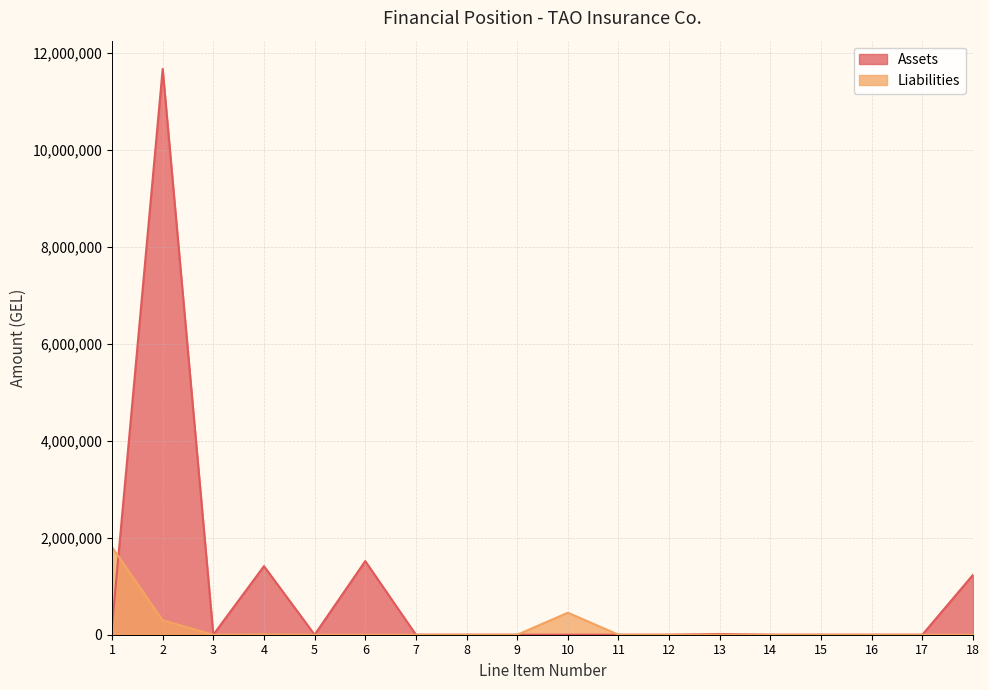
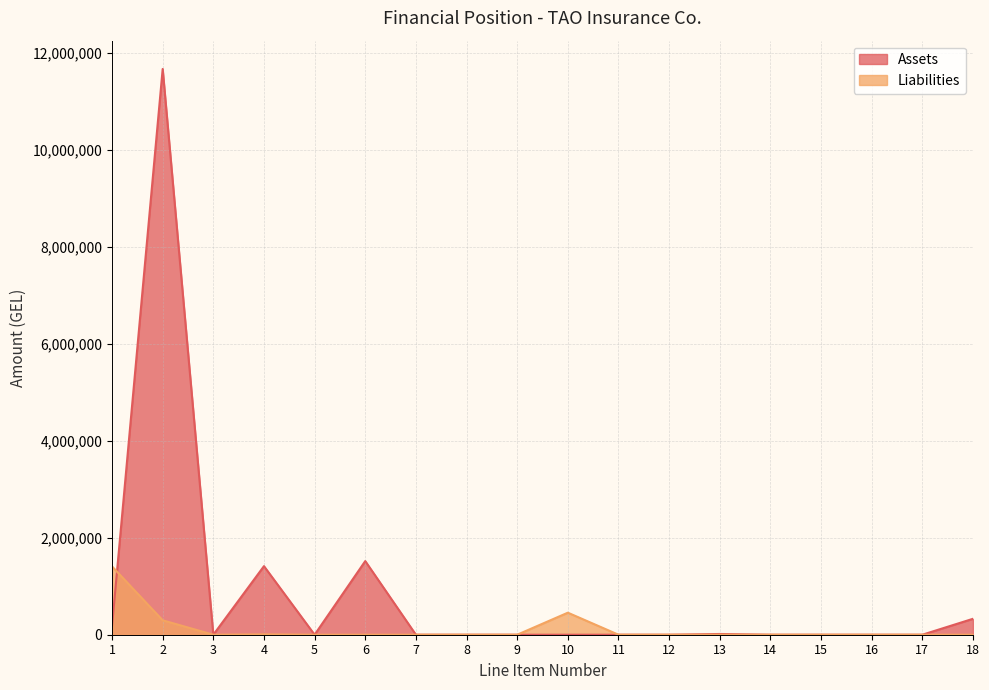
Liabilities, 1: 1,800,000 -> 1,400,000
Assets, 18: 1,200,000 -> 300,000
